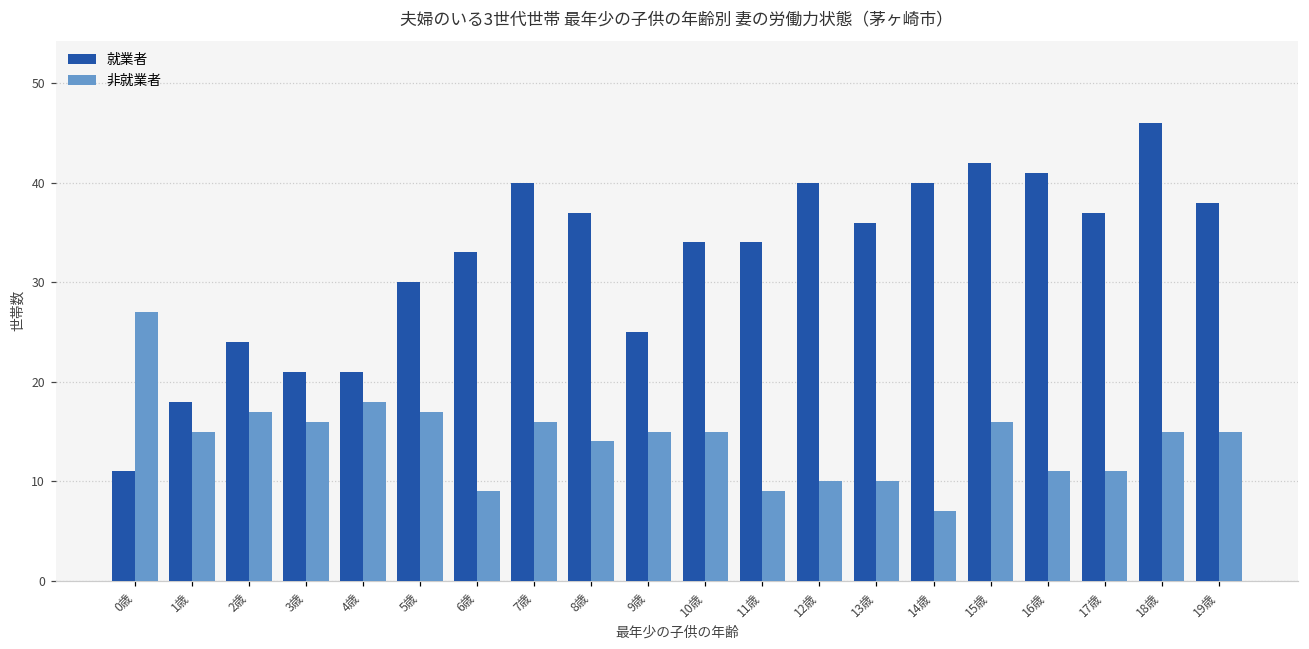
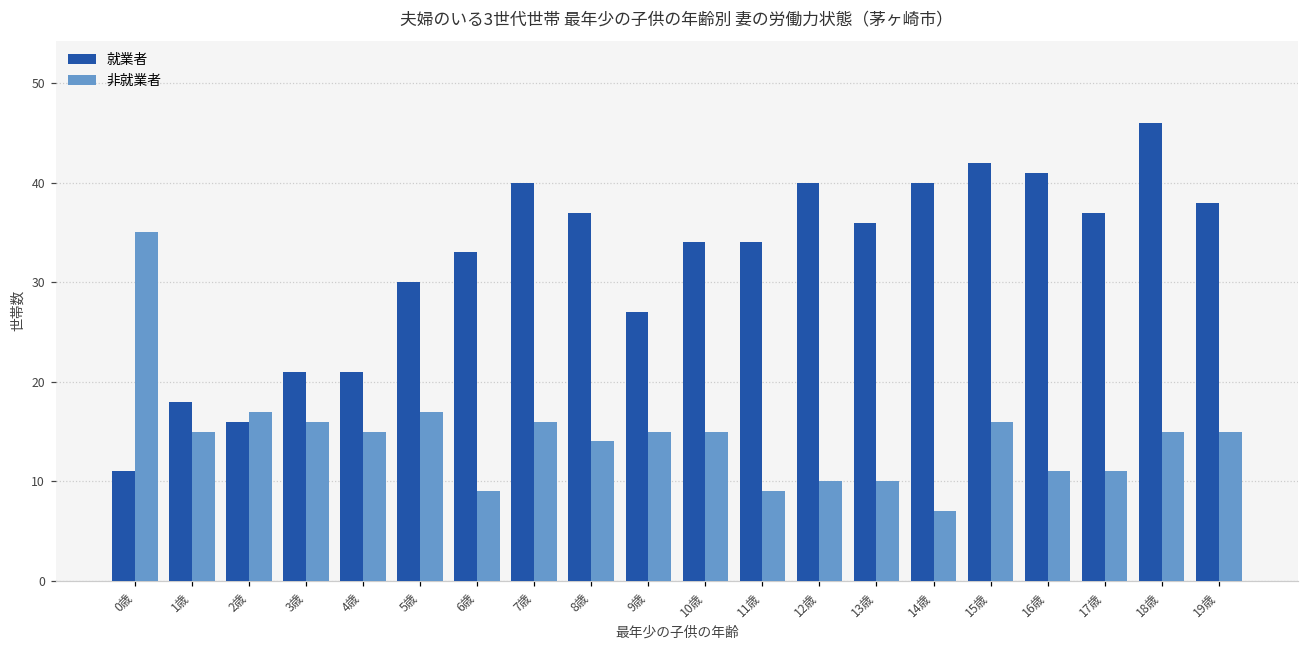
非就業者, 0歳: 27 -> 35
就業者, 2歳: 24 -> 16
非就業者, 4歳: 18 -> 15
就業者, 9歳: 25 -> 27
